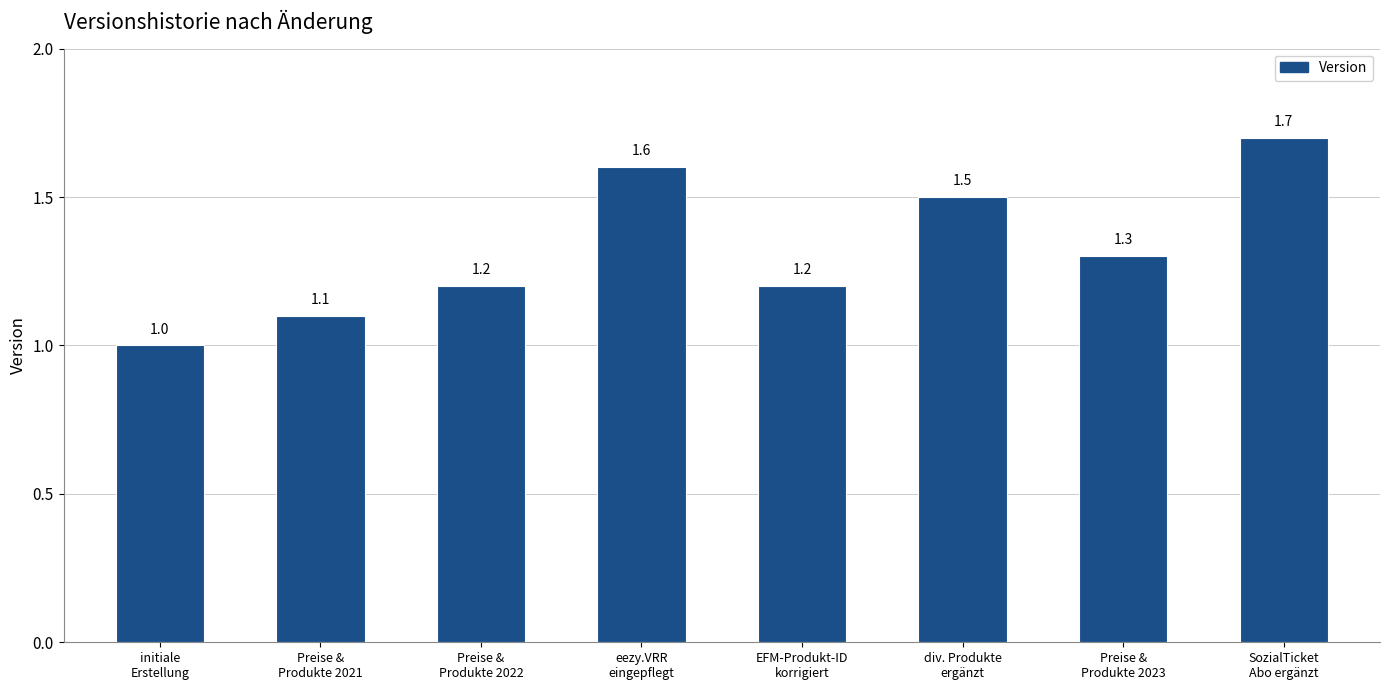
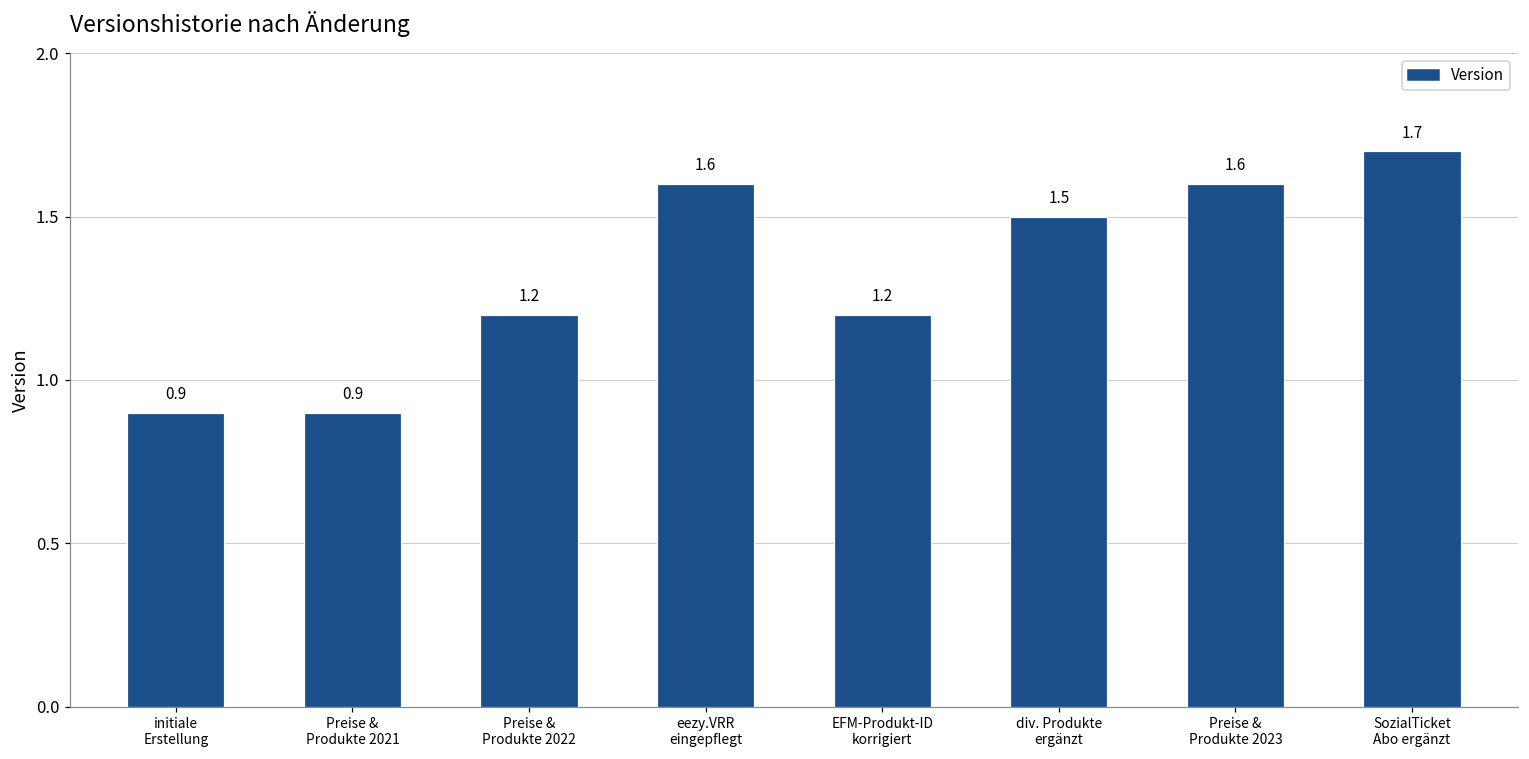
initiale Erstellung: 1.0 -> 0.9
Preise & Produkte 2021: 1.1 -> 0.9
Preise & Produkte 2023: 1.3 -> 1.6
